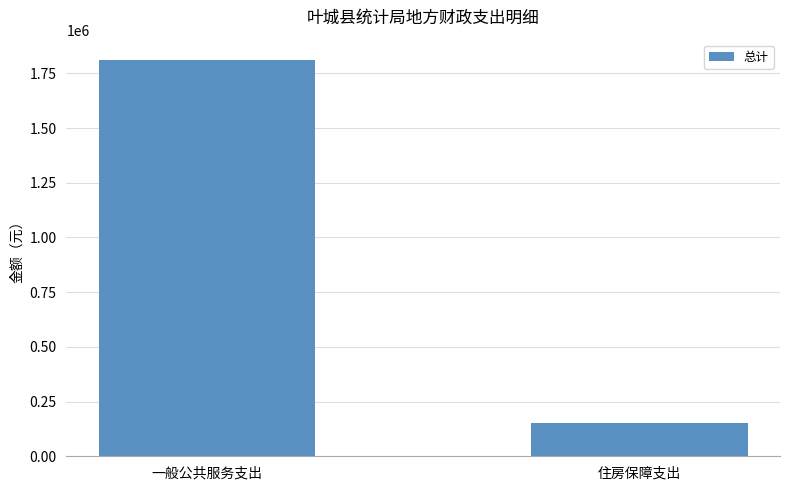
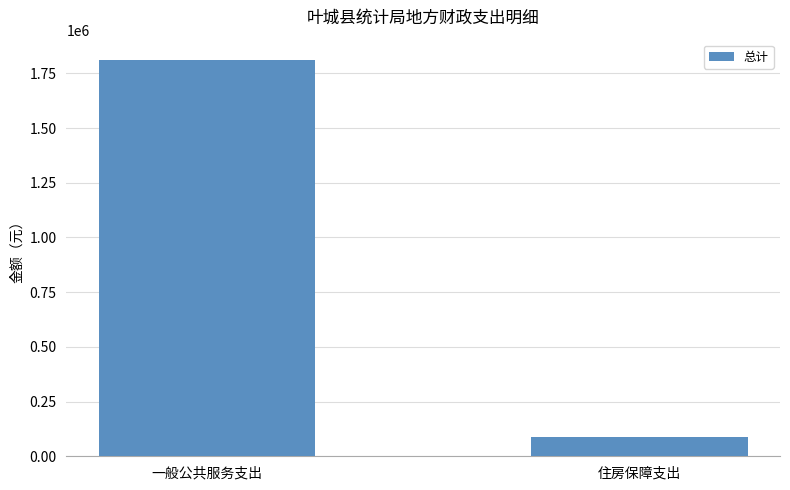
住房保障支出: 150000 -> 90000
